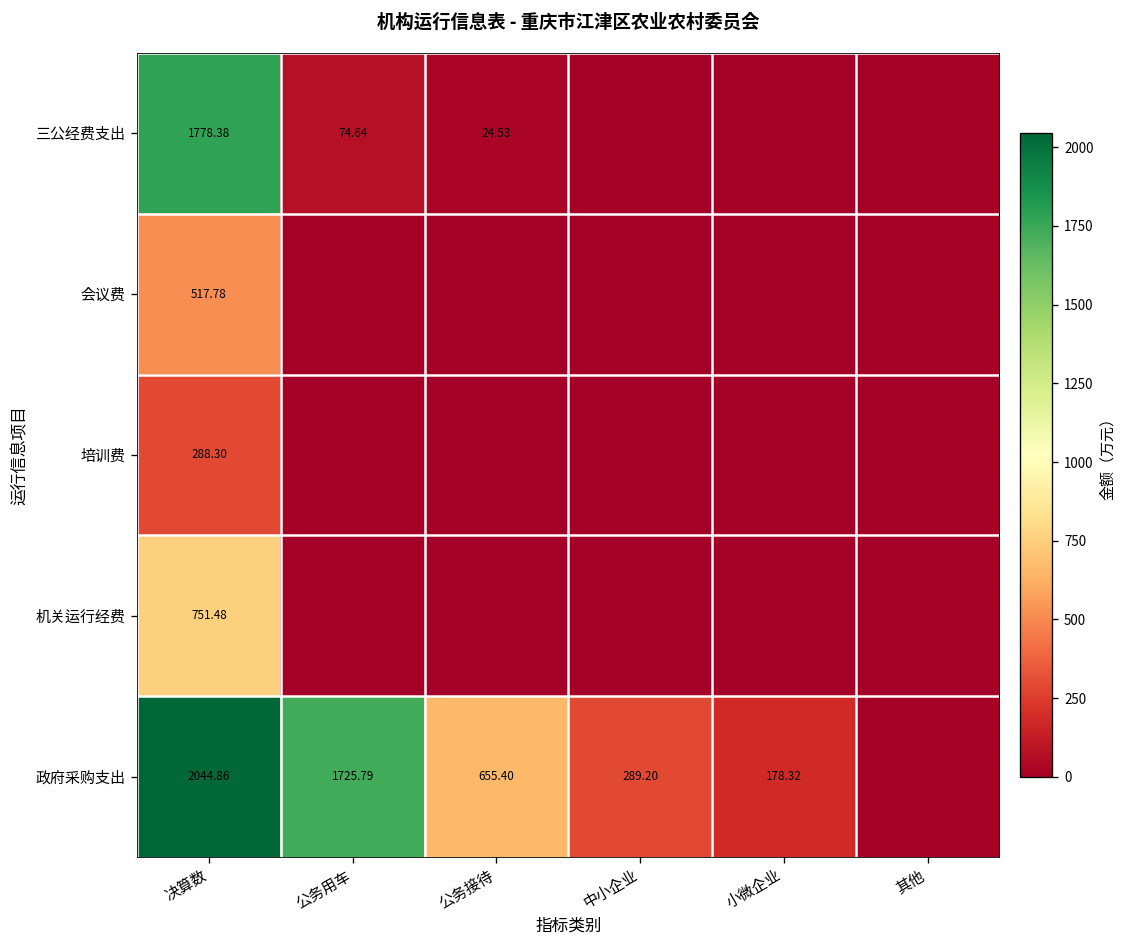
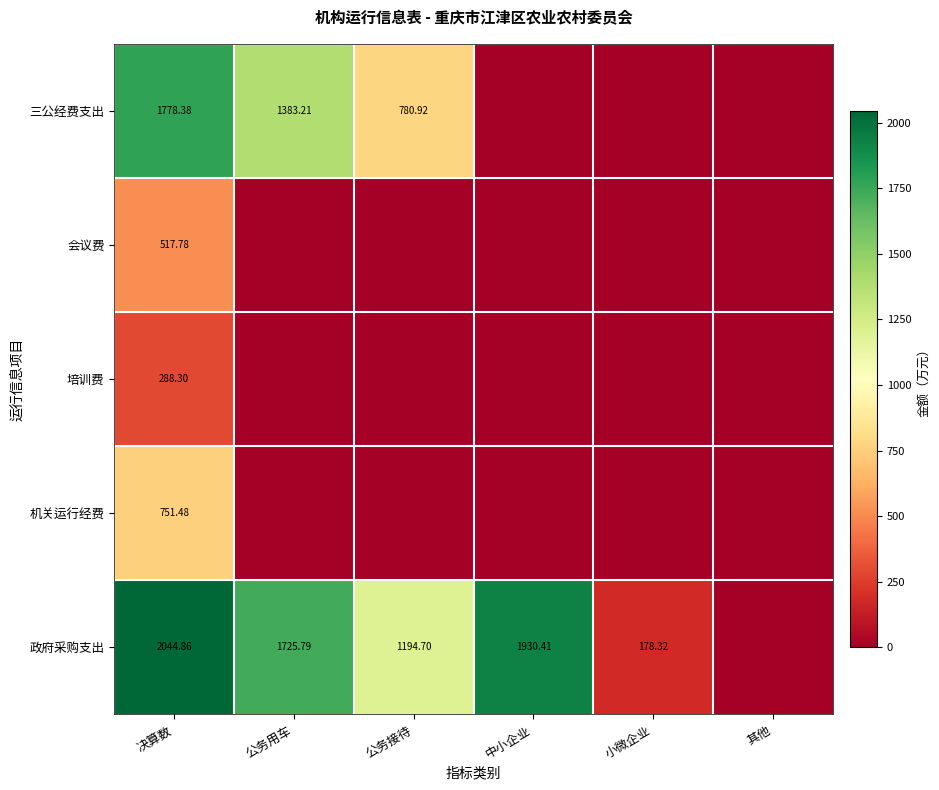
三公经费支出, 公务用车: 74.64 -> 1383.21
三公经费支出, 公务接待: 24.53 -> 780.92
政府采购支出, 公务接待: 655.40 -> 1194.70
政府采购支出, 中小企业: 289.20 -> 1930.41
